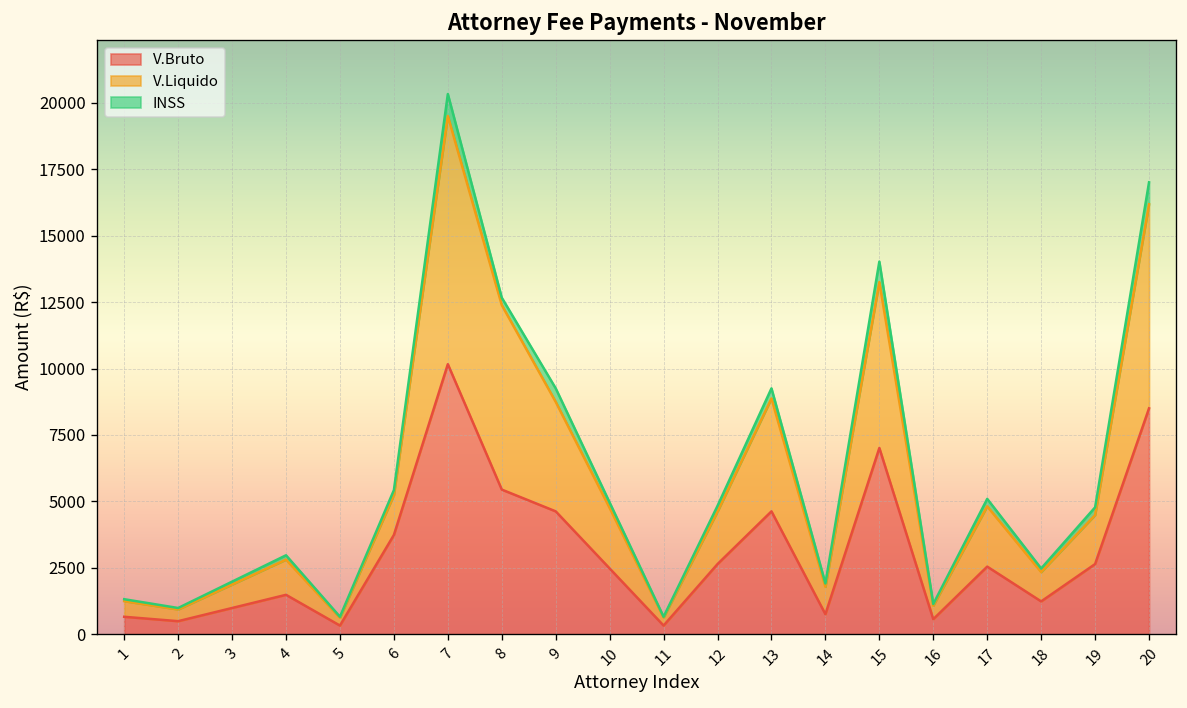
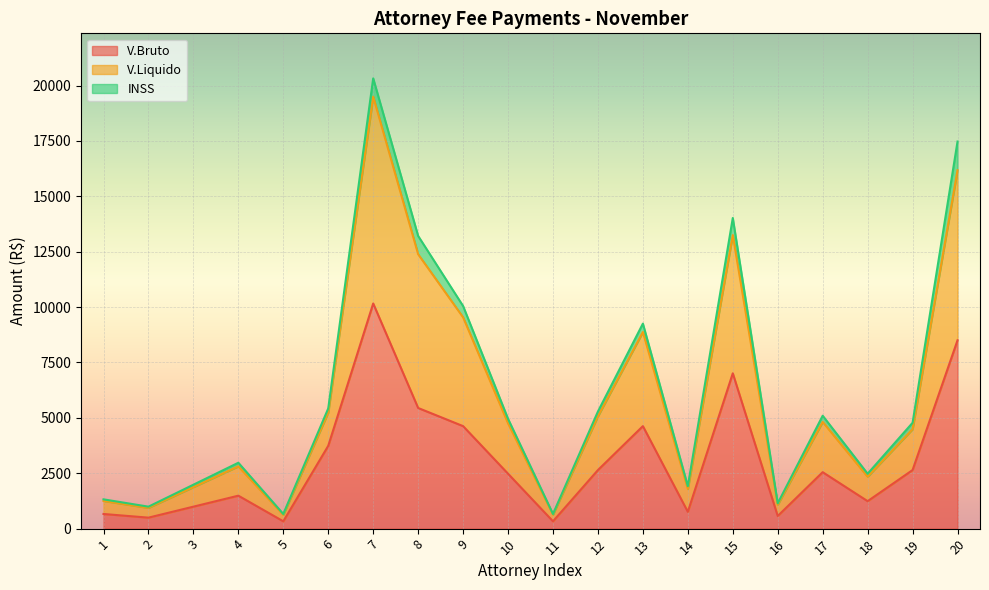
INSS, 8: 300 -> 800
V.Liquido, 9: 4100 -> 4900
V.Liquido, 12: 2000 -> 2400
INSS, 20: 800 -> 1300
